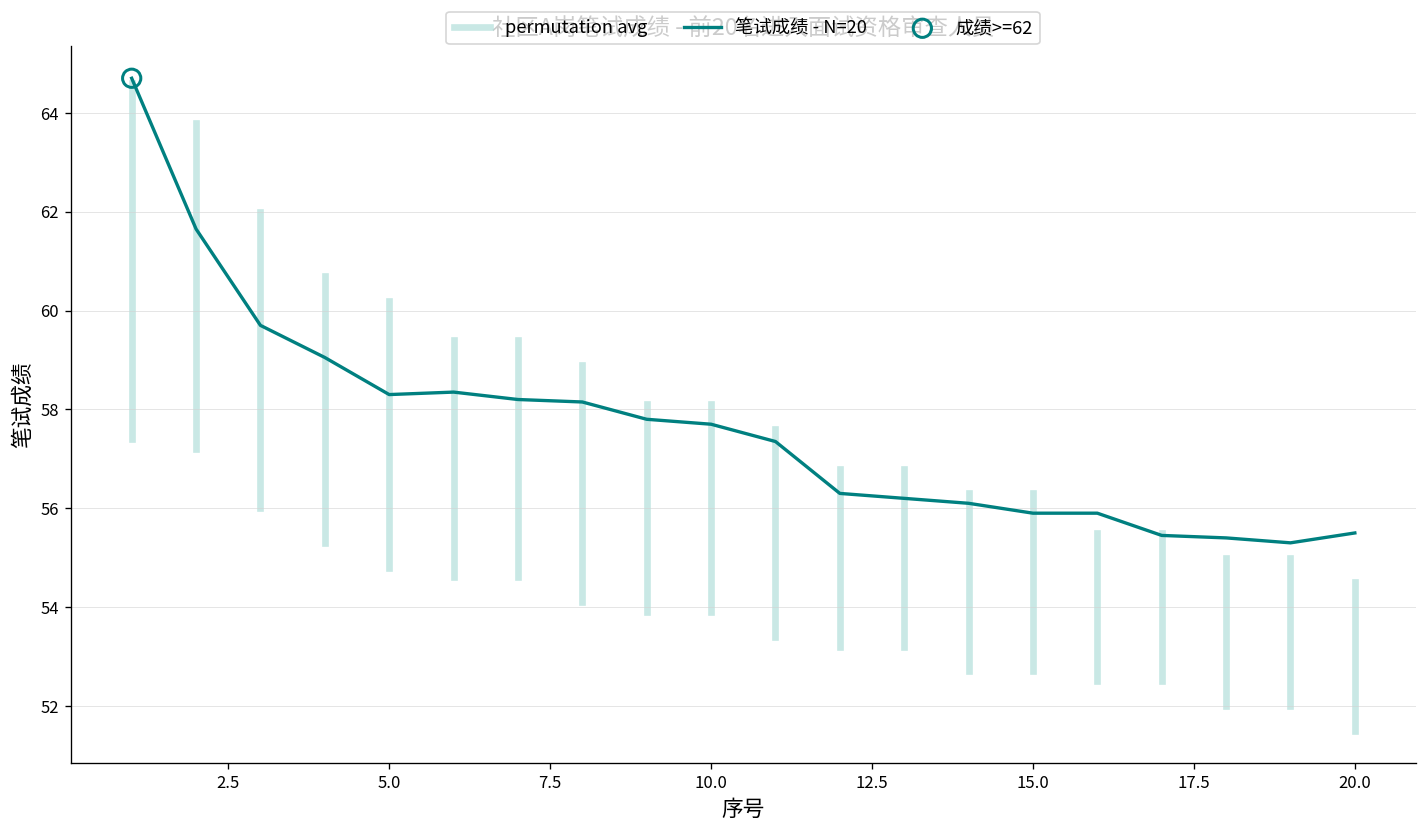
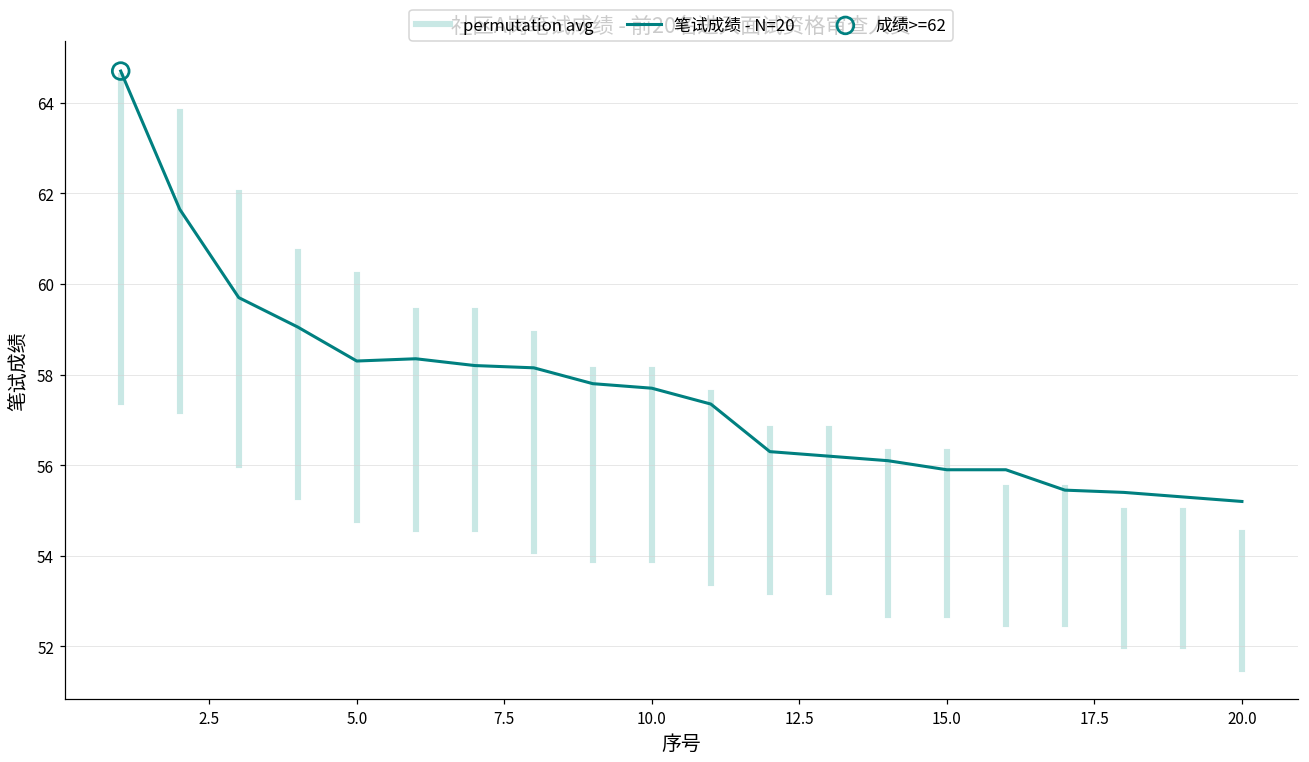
笔试成绩 - N=20, 20.0: 55.5 -> 55.2
